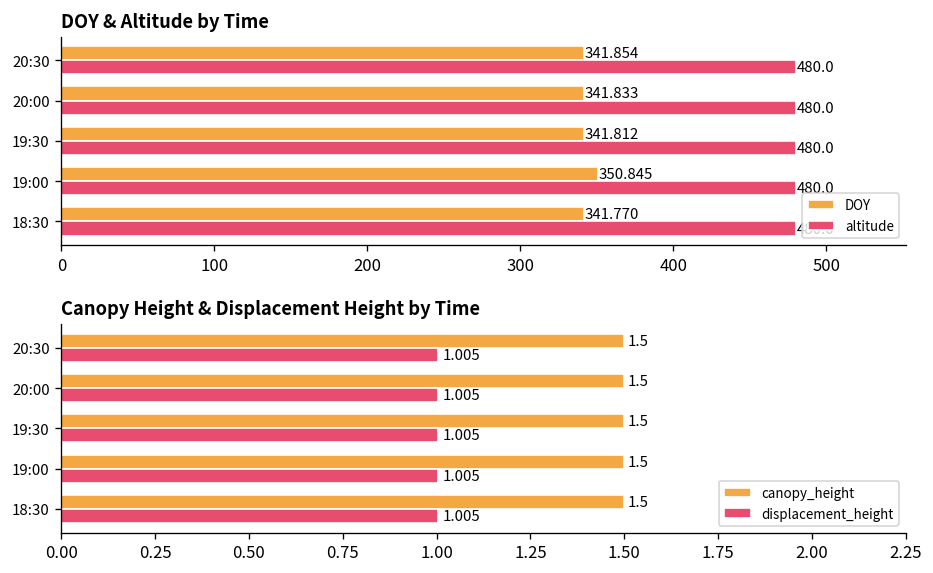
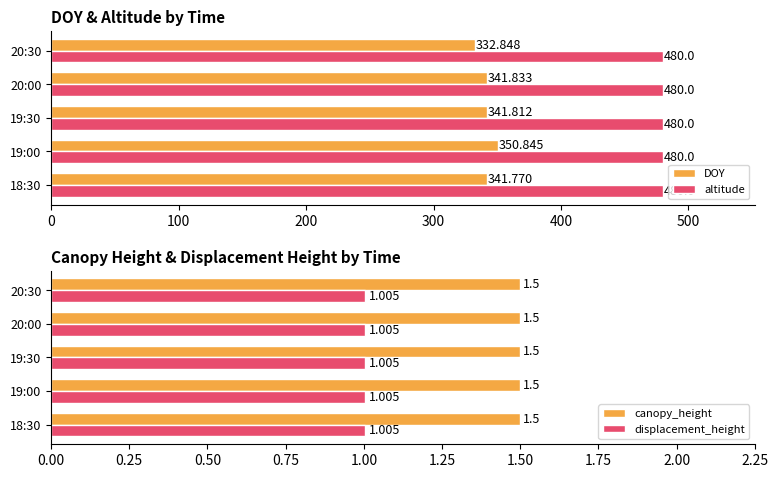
DOY & Altitude by Time, DOY, 20:30: 341.854 -> 332.848
